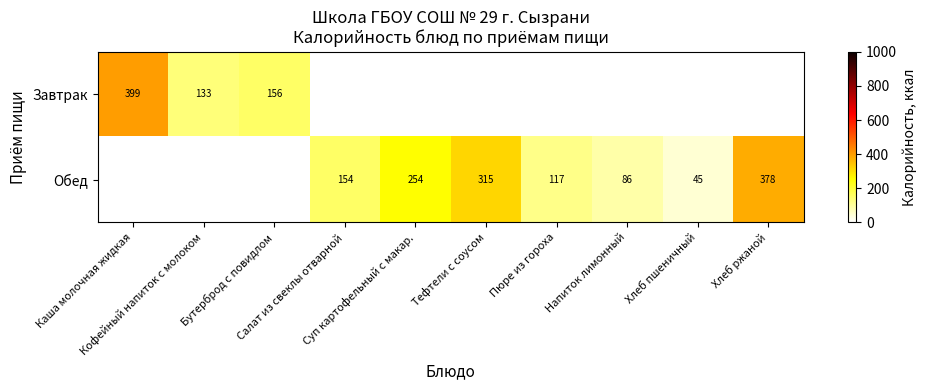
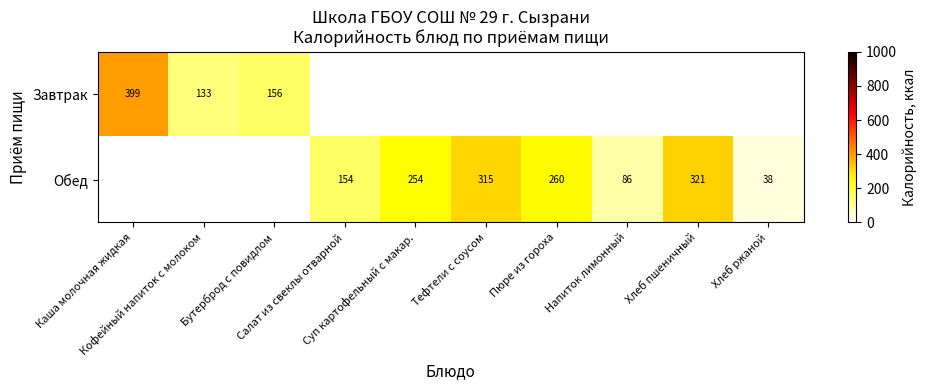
Обед, Пюре из гороха: 117 -> 260
Обед, Хлеб пшеничный: 45 -> 321
Обед, Хлеб ржаной: 378 -> 38
